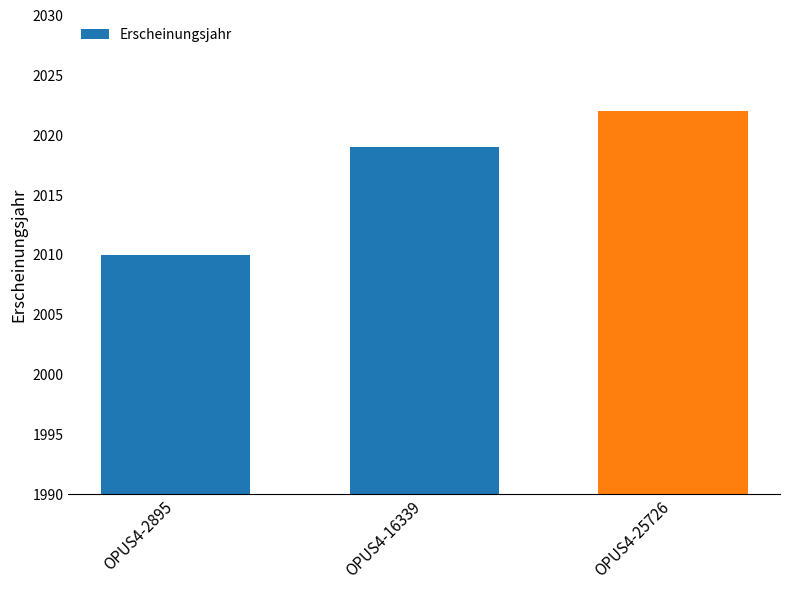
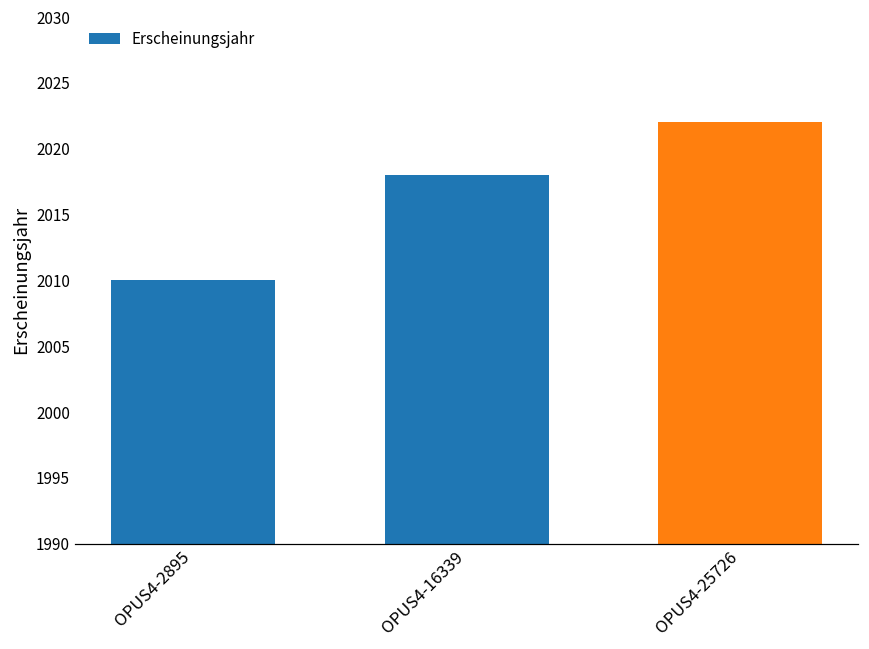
OPUS4-16339: 2019 -> 2018
